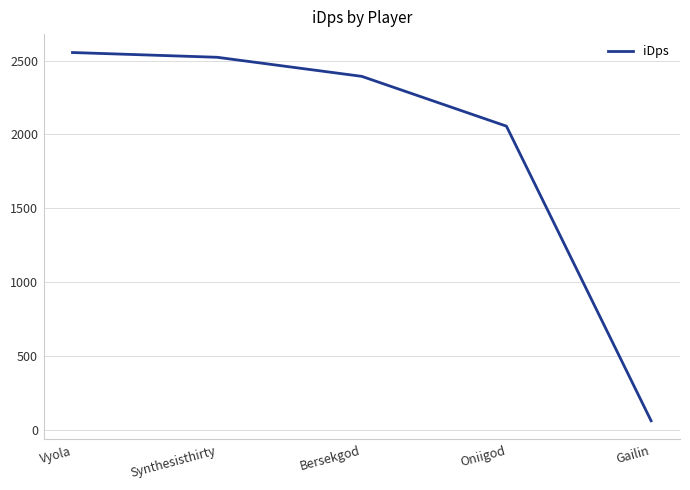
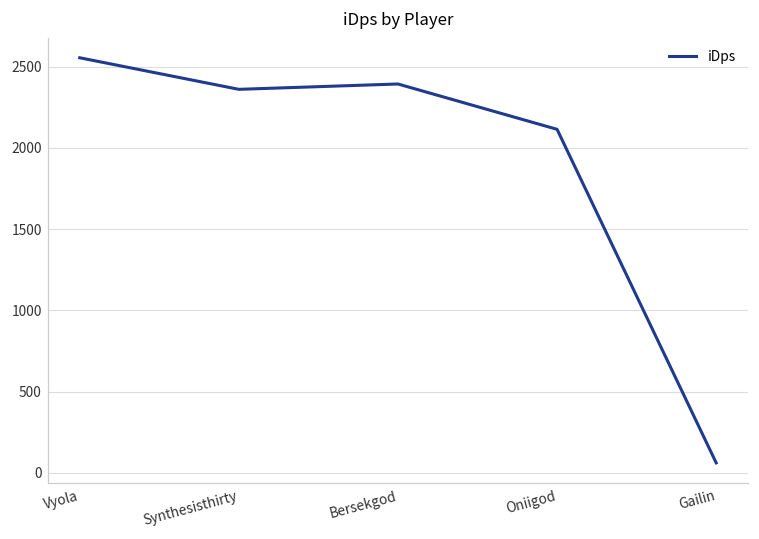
Synthesisthirty: 2520 -> 2360
Oniigod: 2060 -> 2110
